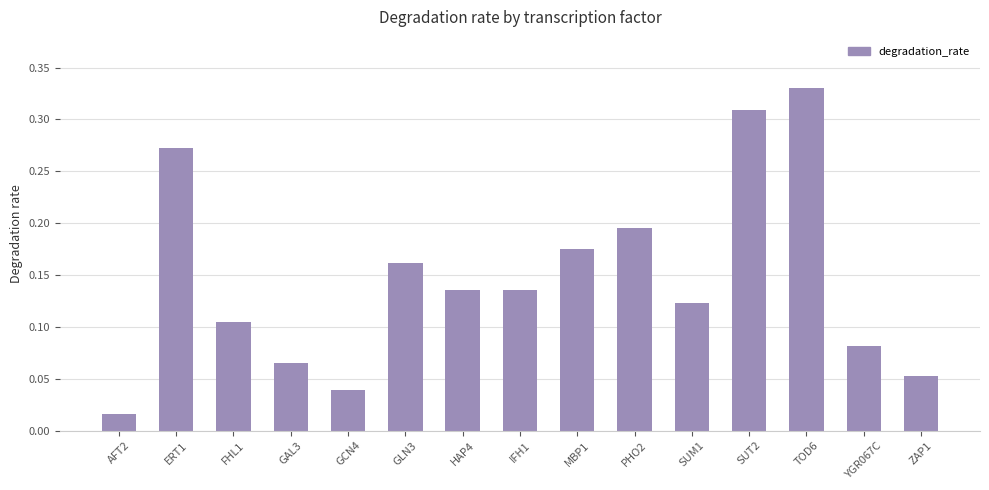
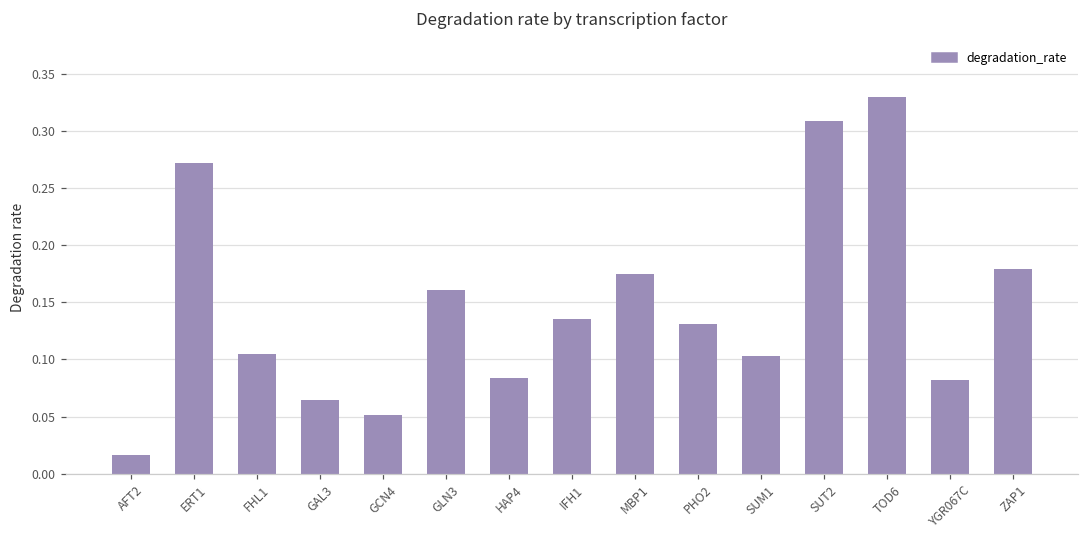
GCN4: 0.039 -> 0.051
HAP4: 0.136 -> 0.083
PHO2: 0.195 -> 0.131
SUM1: 0.123 -> 0.104
ZAP1: 0.052 -> 0.179
